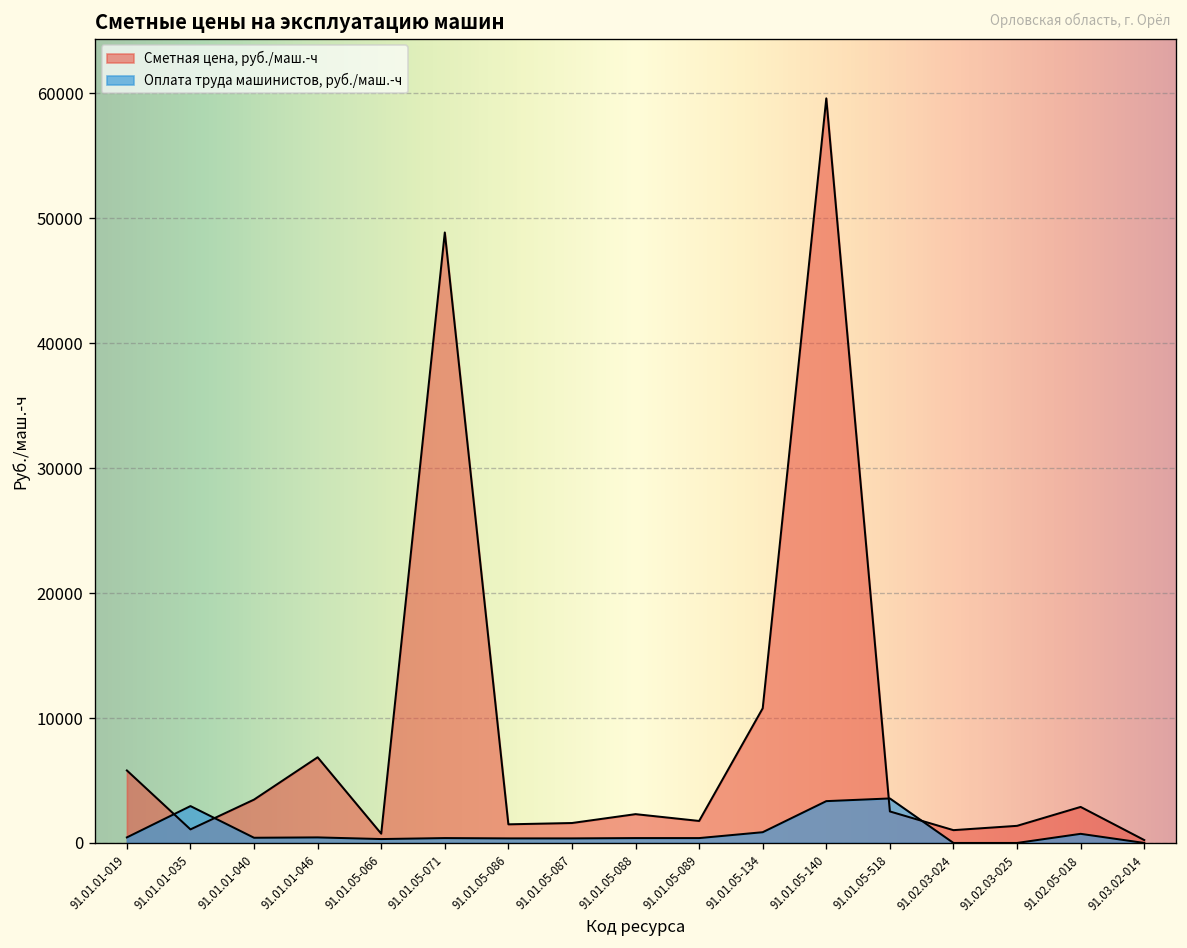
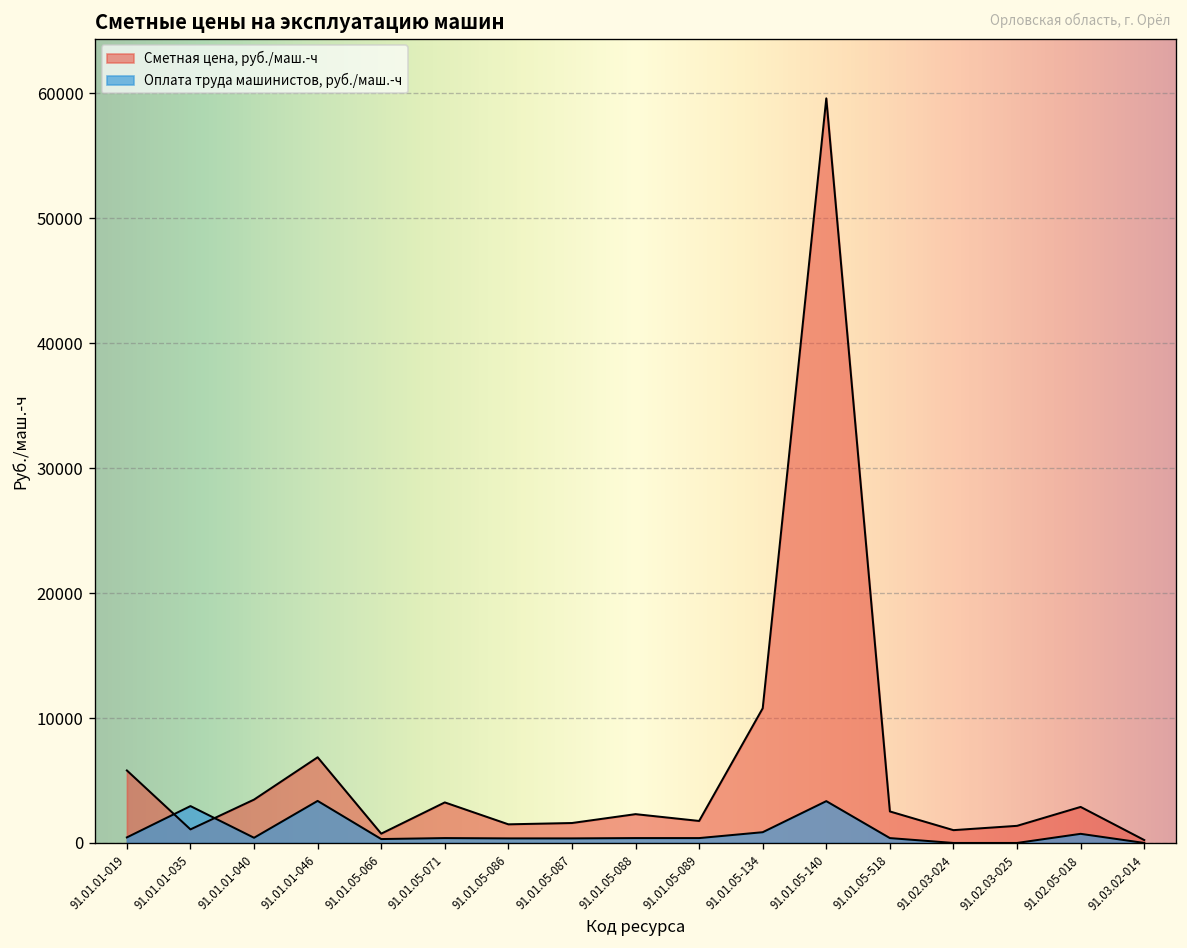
Оплата труда машинистов, руб./маш.-ч, 91.01.01-046: 400 -> 3400
Сметная цена, руб./маш.-ч, 91.01.05-071: 48900 -> 3200
Оплата труда машинистов, руб./маш.-ч, 91.01.05-518: 3600 -> 400
